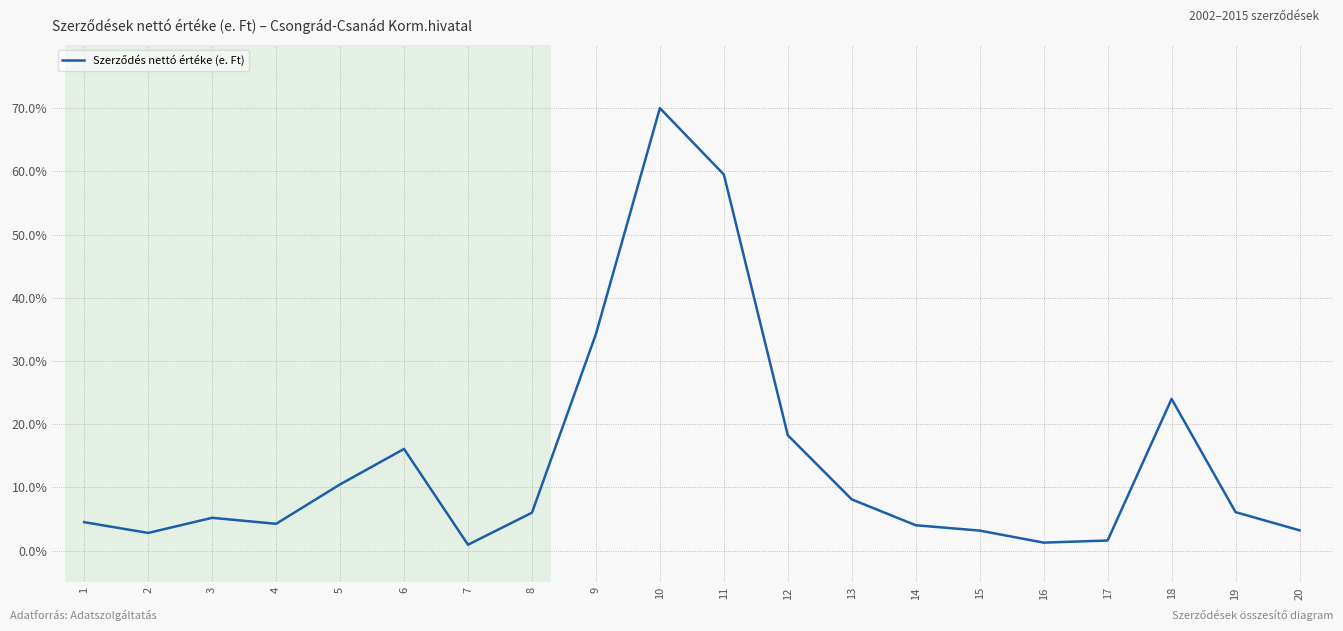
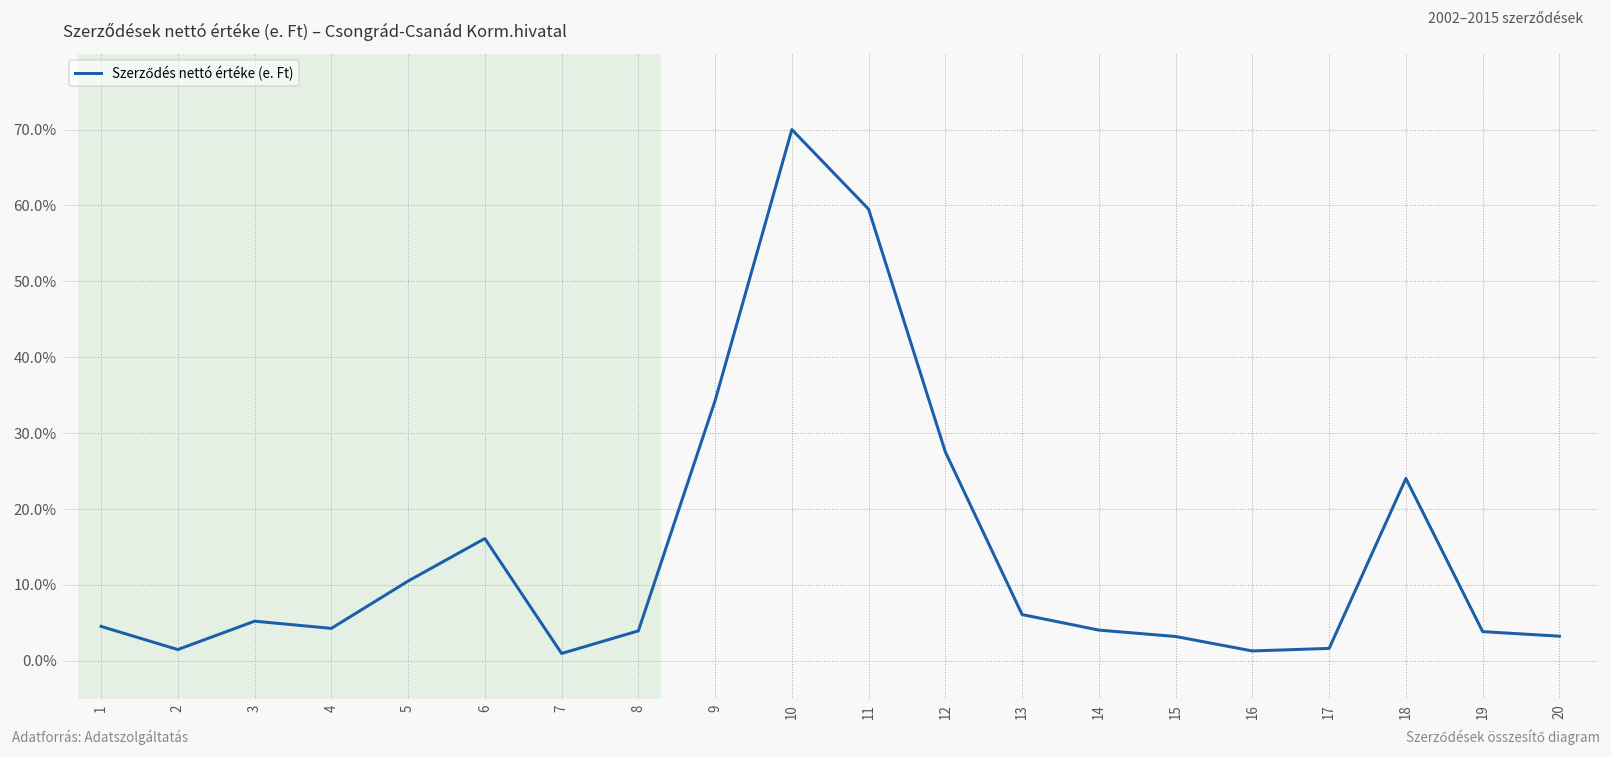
2: 3% -> 1%
8: 6% -> 4%
12: 18% -> 27%
13: 8% -> 6%
19: 6% -> 4%
